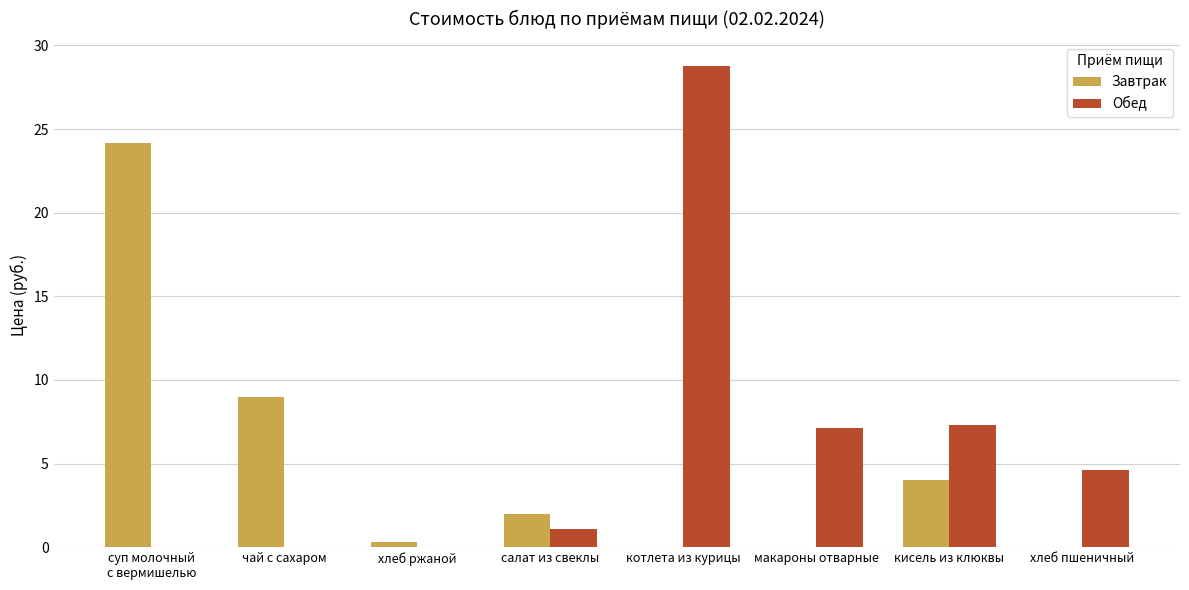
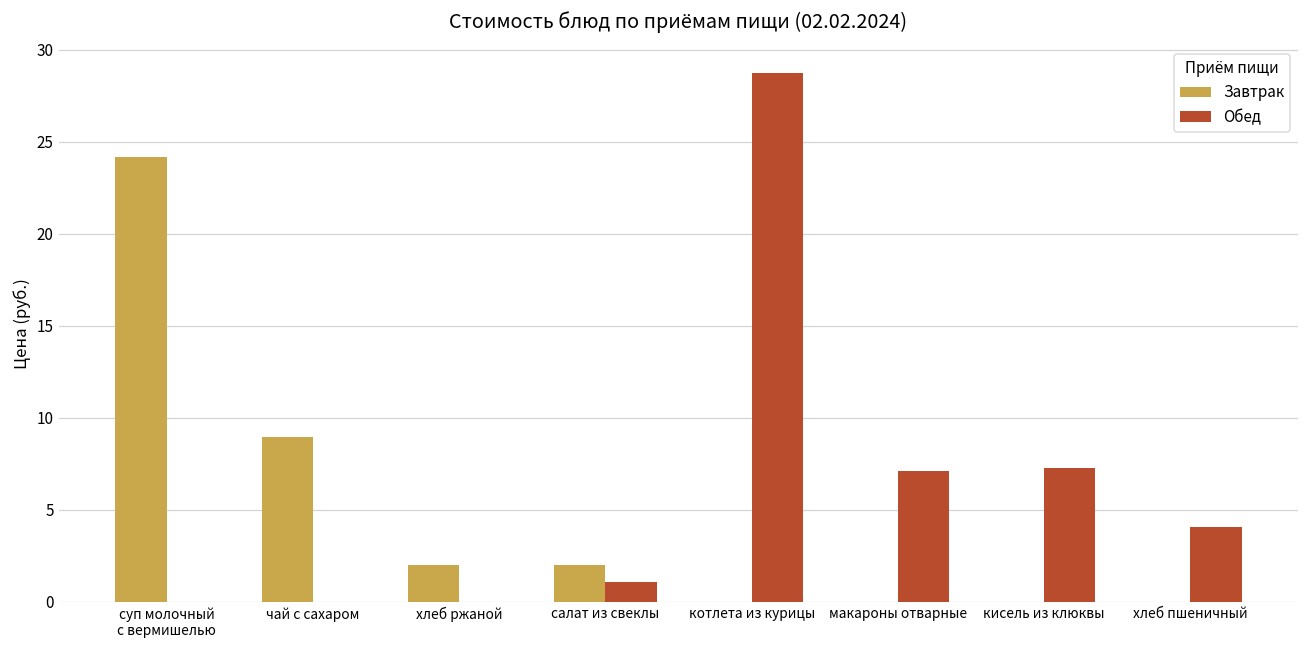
Завтрак, хлеб ржаной: 0.3 -> 2.0
Завтрак, кисель из клюквы: 4 -> 0
Обед, хлеб пшеничный: 4.6 -> 4.1
